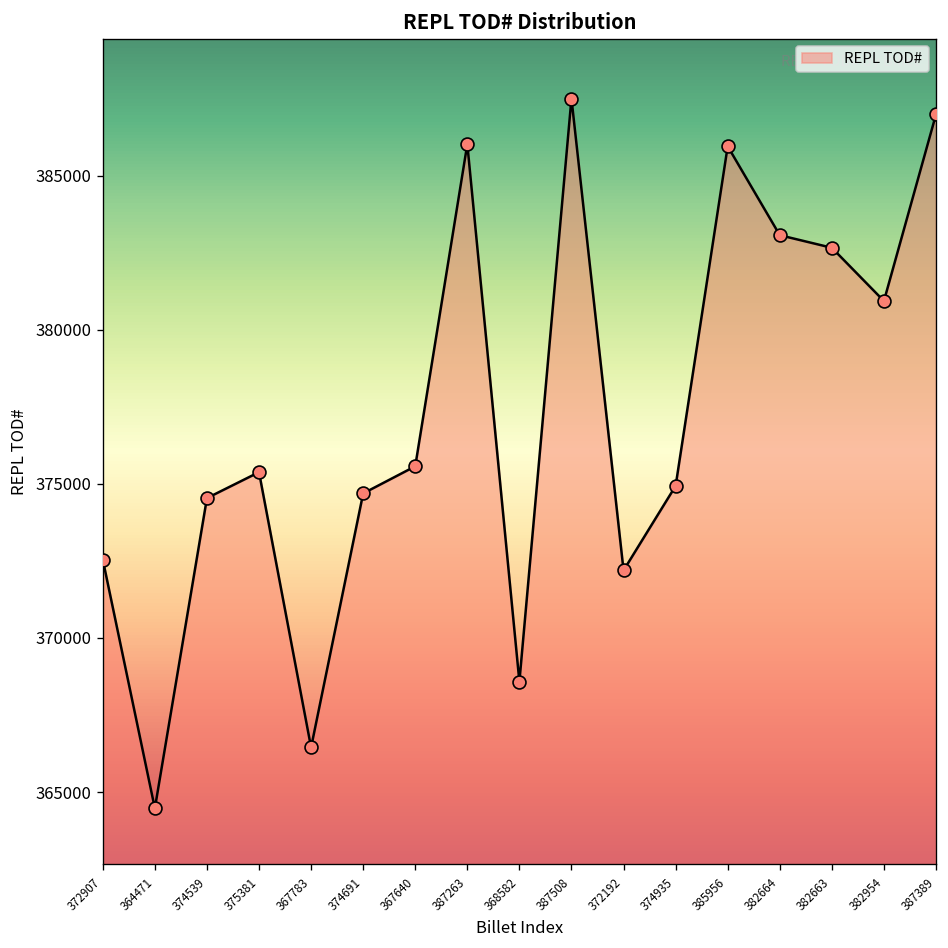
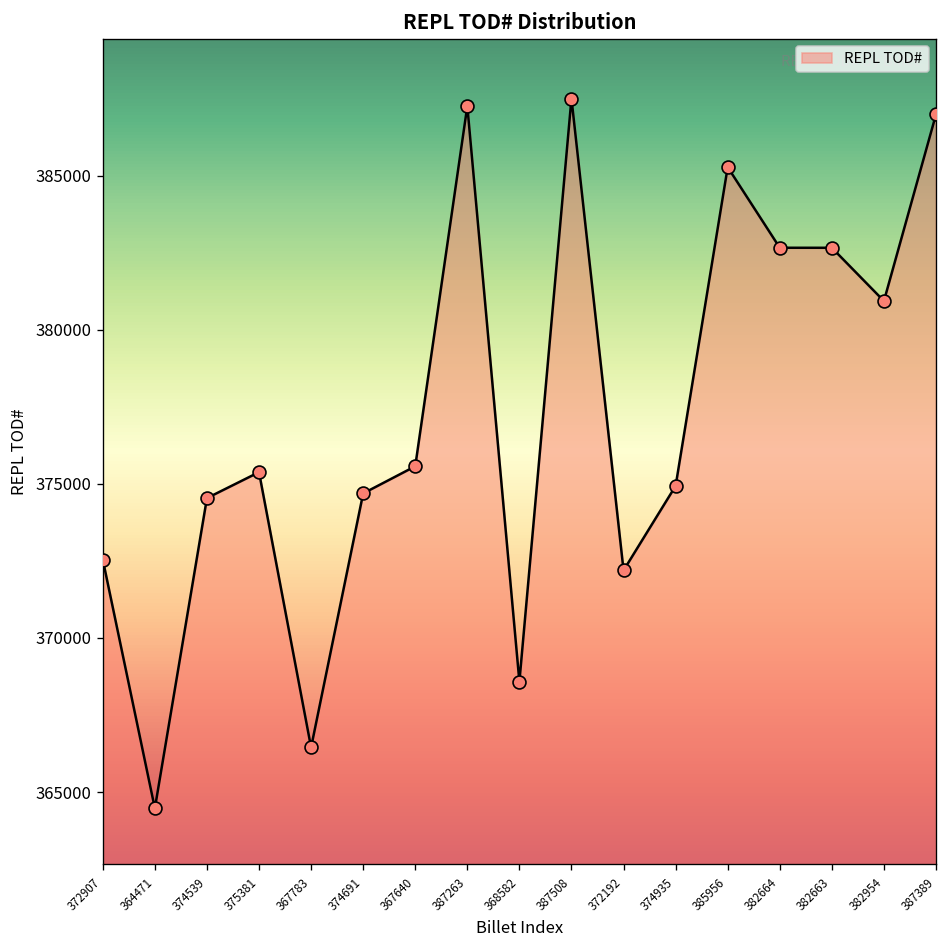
387263: 386000 -> 387300
385956: 386000 -> 385300
382664: 383100 -> 382700
